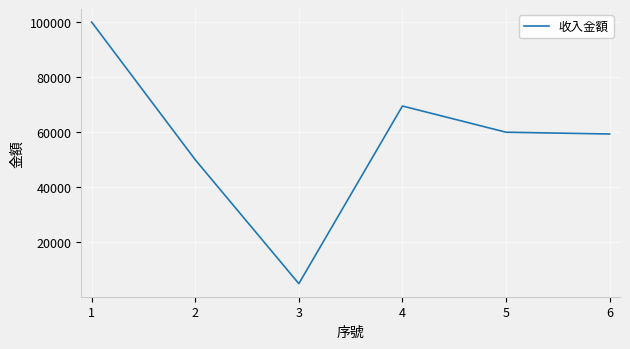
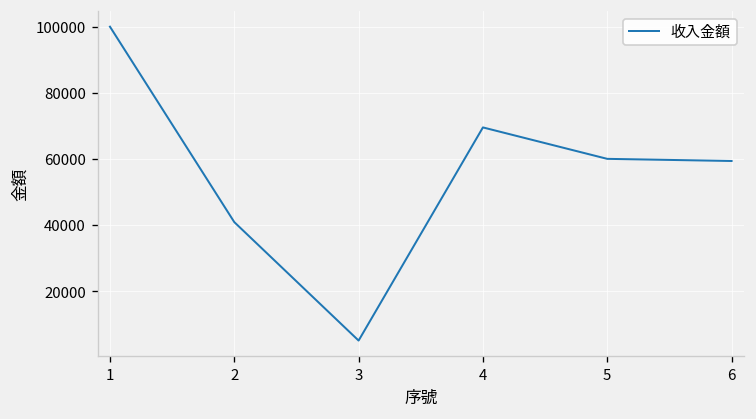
2: 50000 -> 41000
